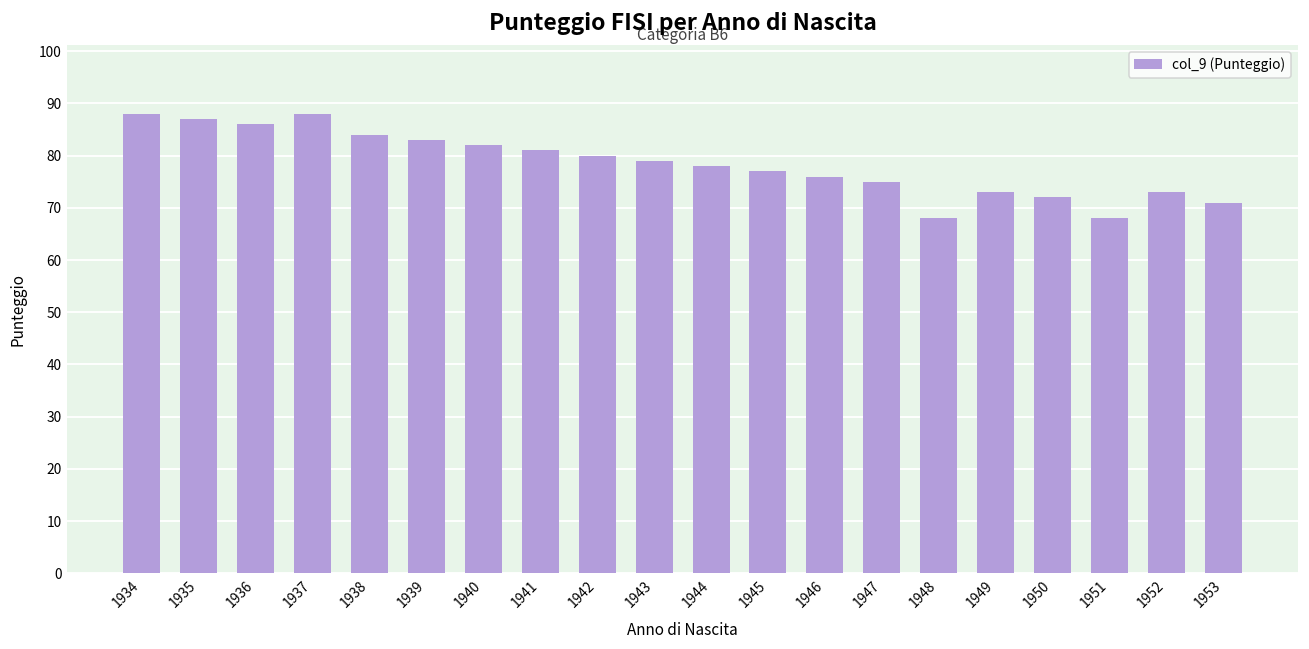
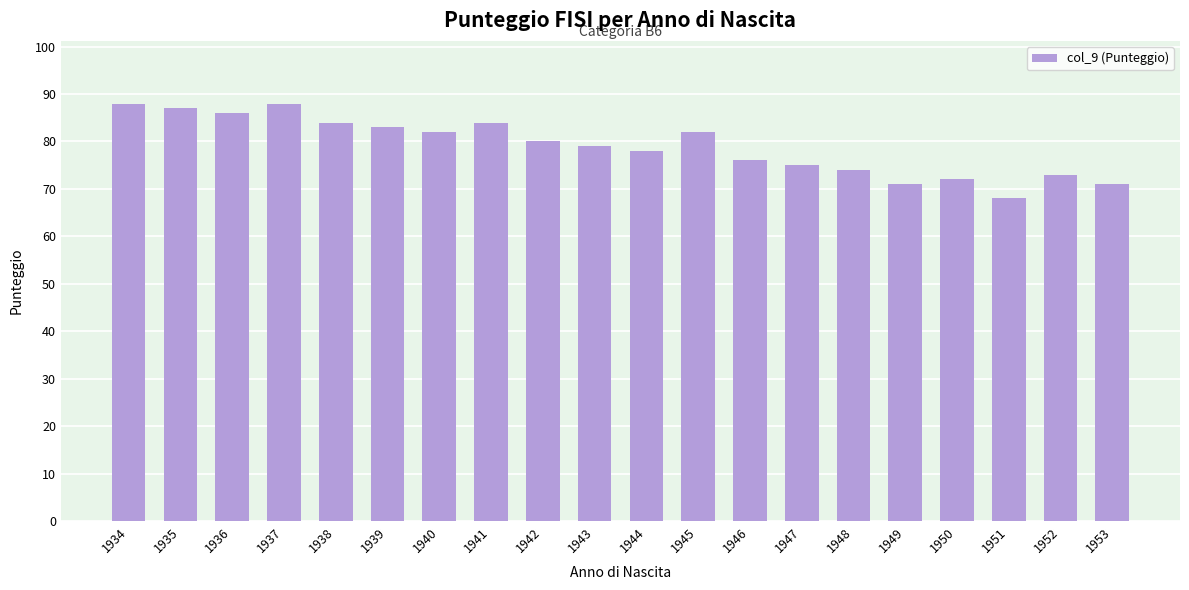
1941: 81 -> 84
1945: 77 -> 82
1948: 68 -> 74
1949: 73 -> 71
